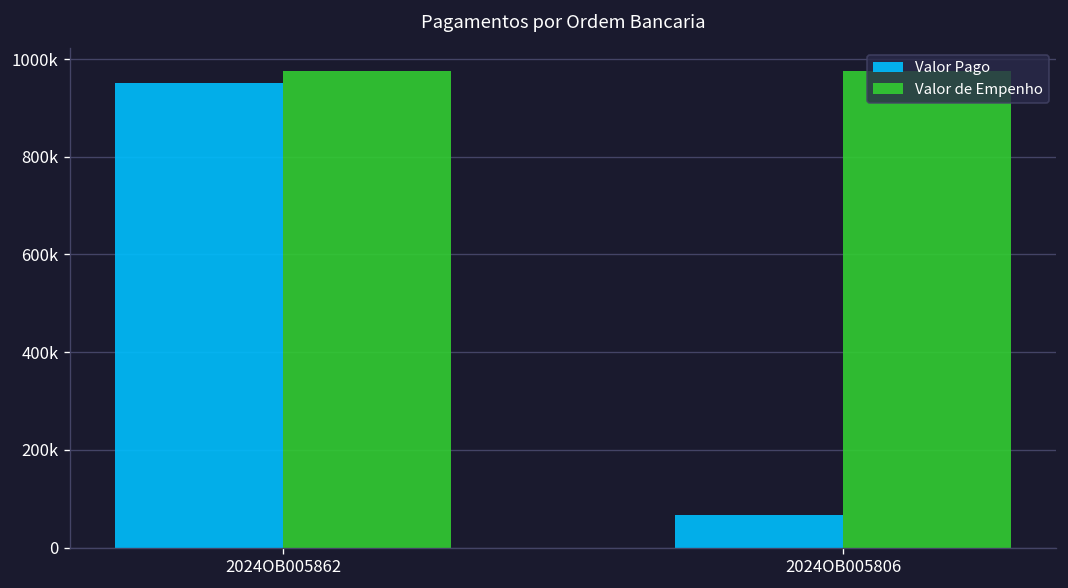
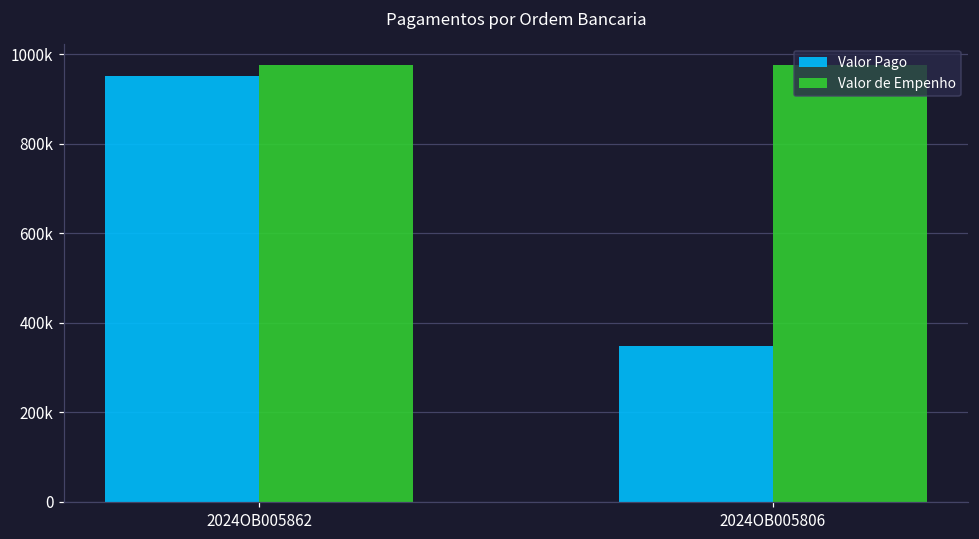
Valor Pago, 2024OB005806: 70000 -> 350000
